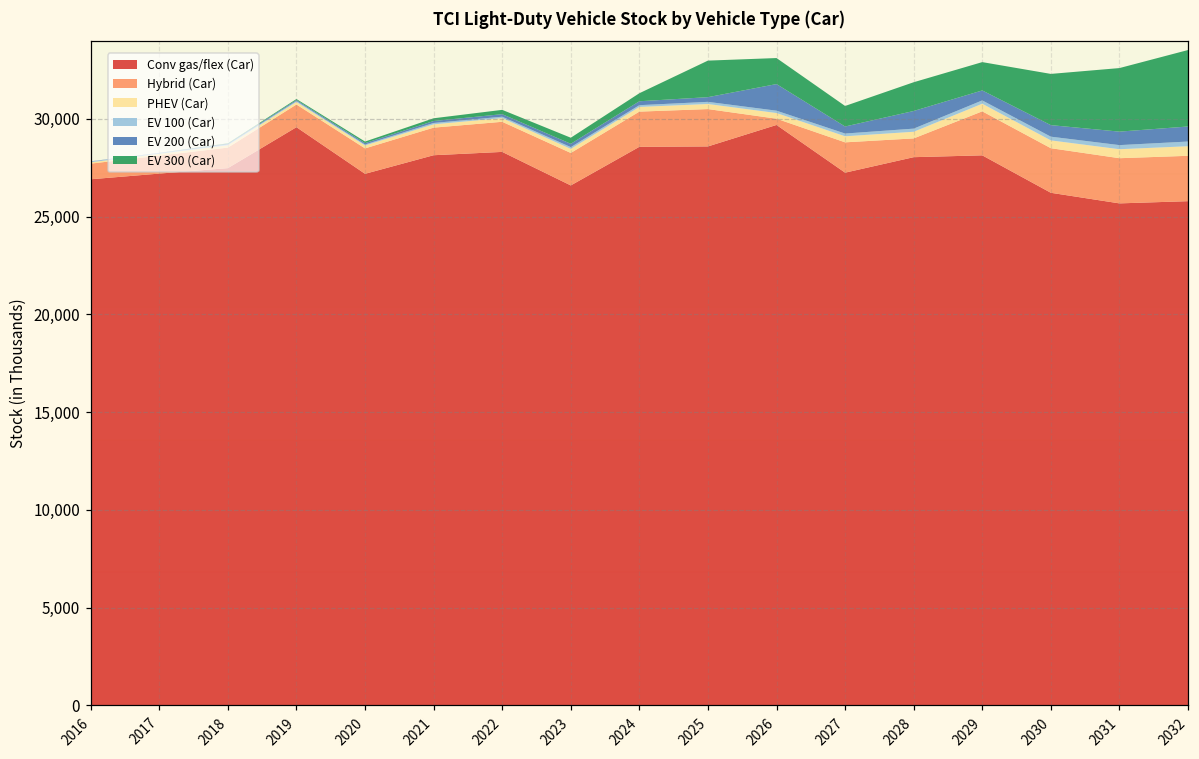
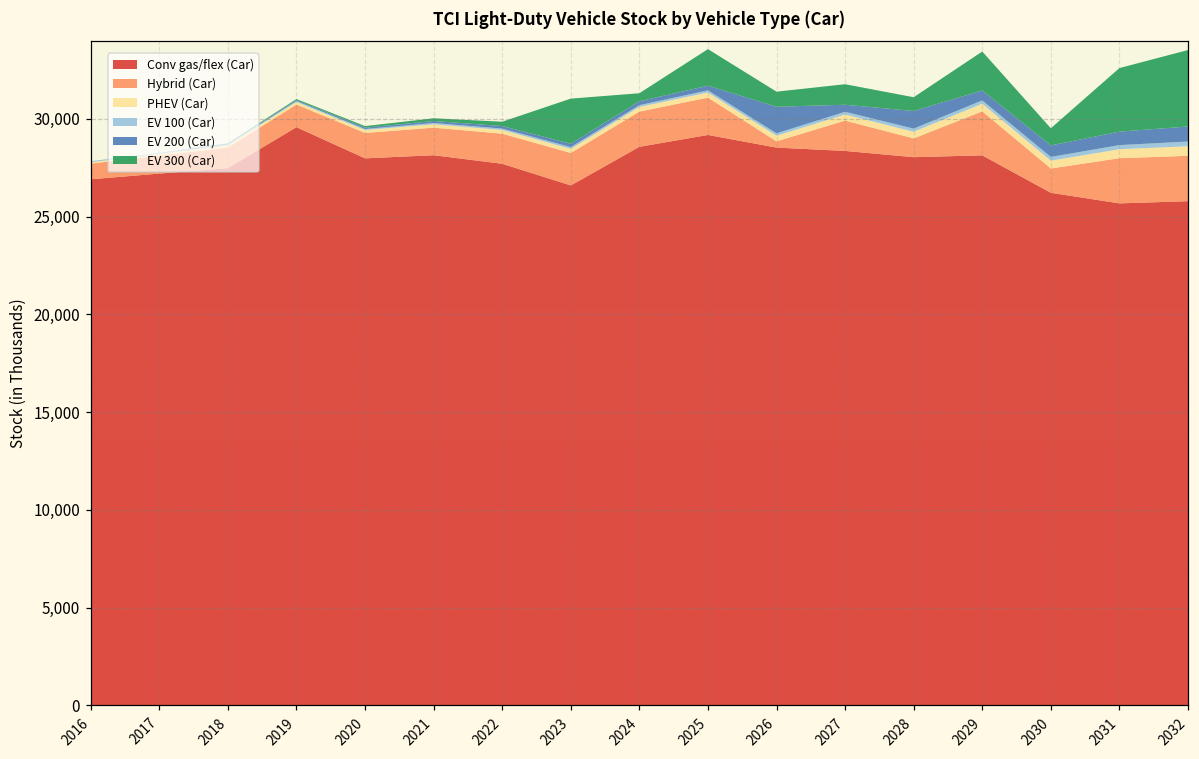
Conv gas/flex (Car), 2020: 27,200 -> 28,000
Conv gas/flex (Car), 2022: 28,300 -> 27,700
EV 300 (Car), 2023: 300 -> 2,300
Conv gas/flex (Car), 2025: 28,600 -> 29,200
Conv gas/flex (Car), 2026: 29,700 -> 28,500
EV 300 (Car), 2026: 1,300 -> 800
Conv gas/flex (Car), 2027: 27,200 -> 28,400
EV 300 (Car), 2028: 1,500 -> 700
EV 300 (Car), 2029: 1,400 -> 2,000
Hybrid (Car), 2030: 2,300 -> 1,200
EV 300 (Car), 2030: 2,600 -> 900
